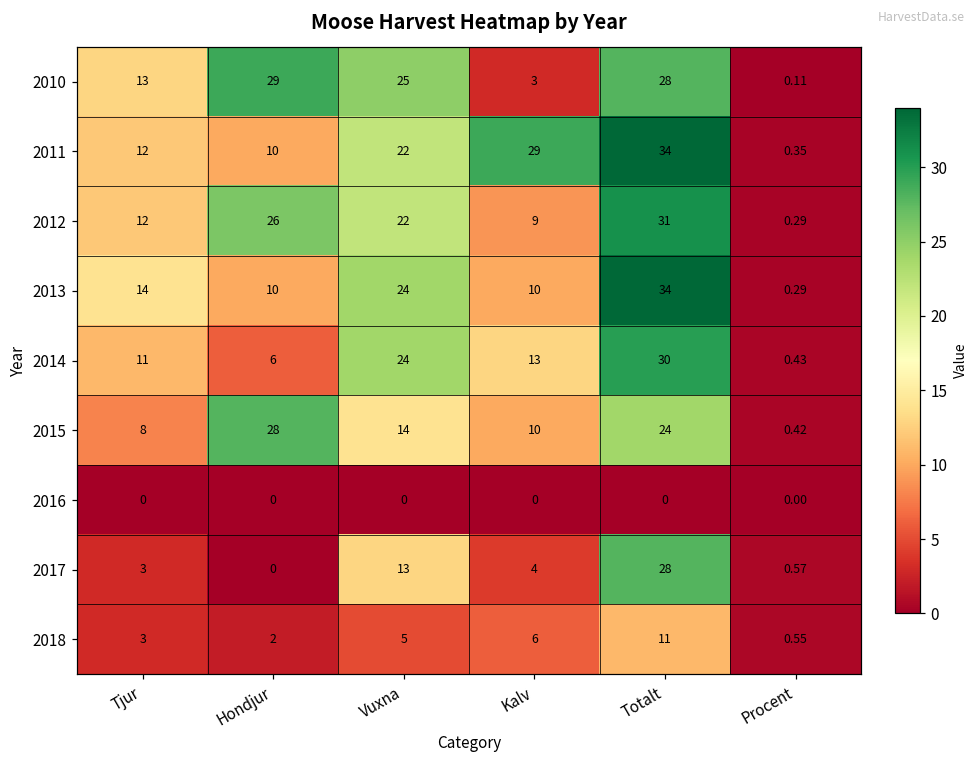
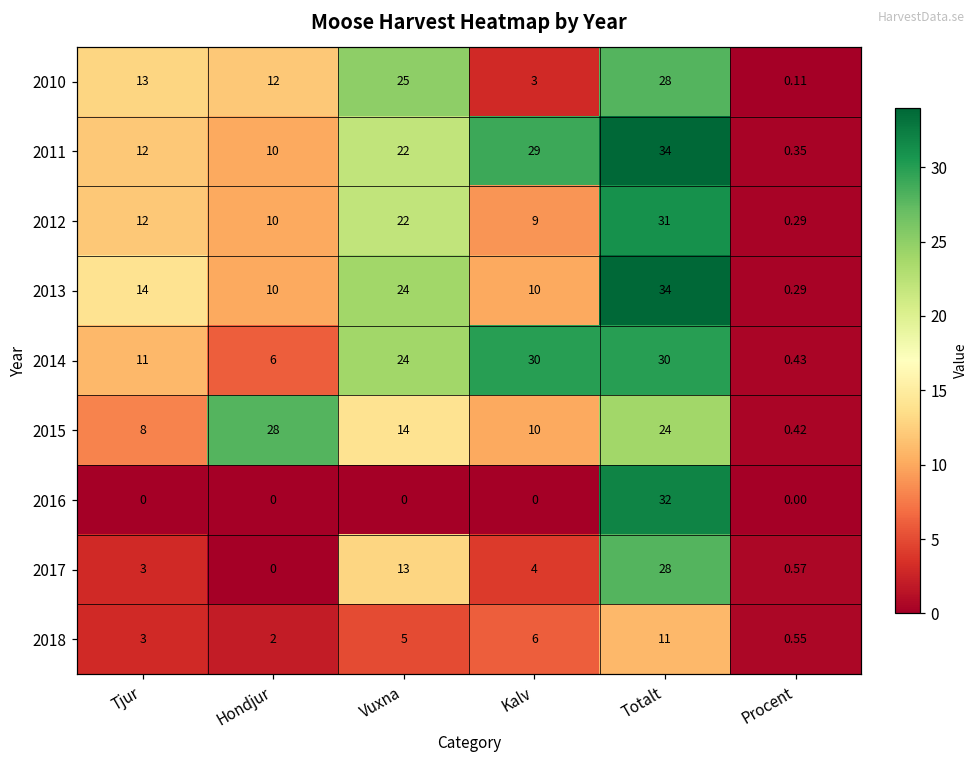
2010, Hondjur: 29 -> 12
2012, Hondjur: 26 -> 10
2014, Kalv: 13 -> 30
2016, Totalt: 0 -> 32
